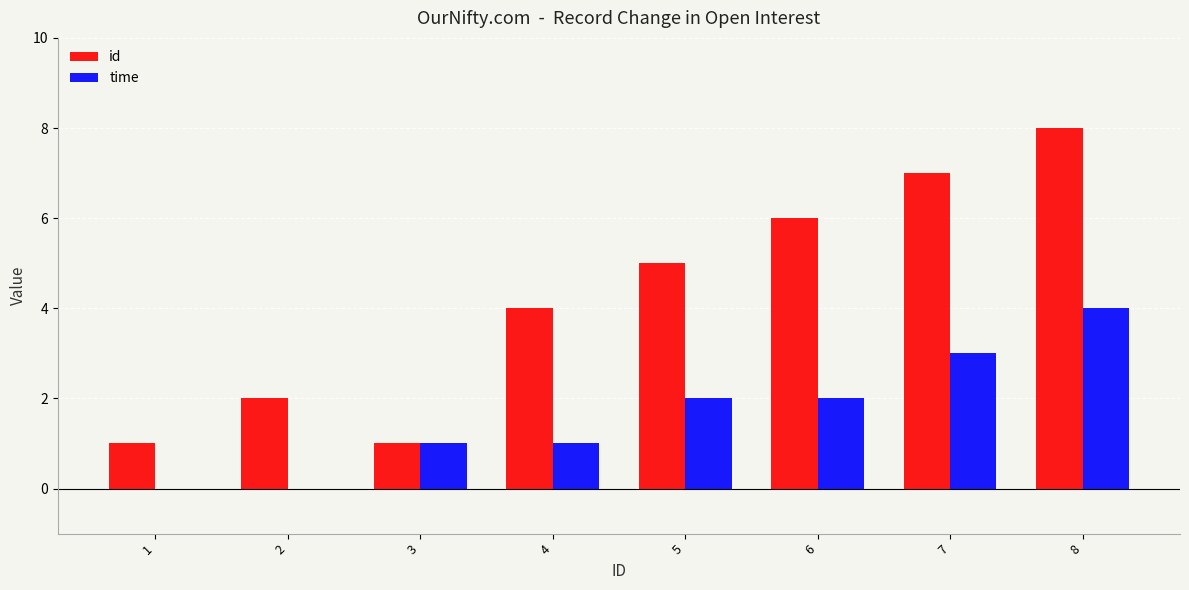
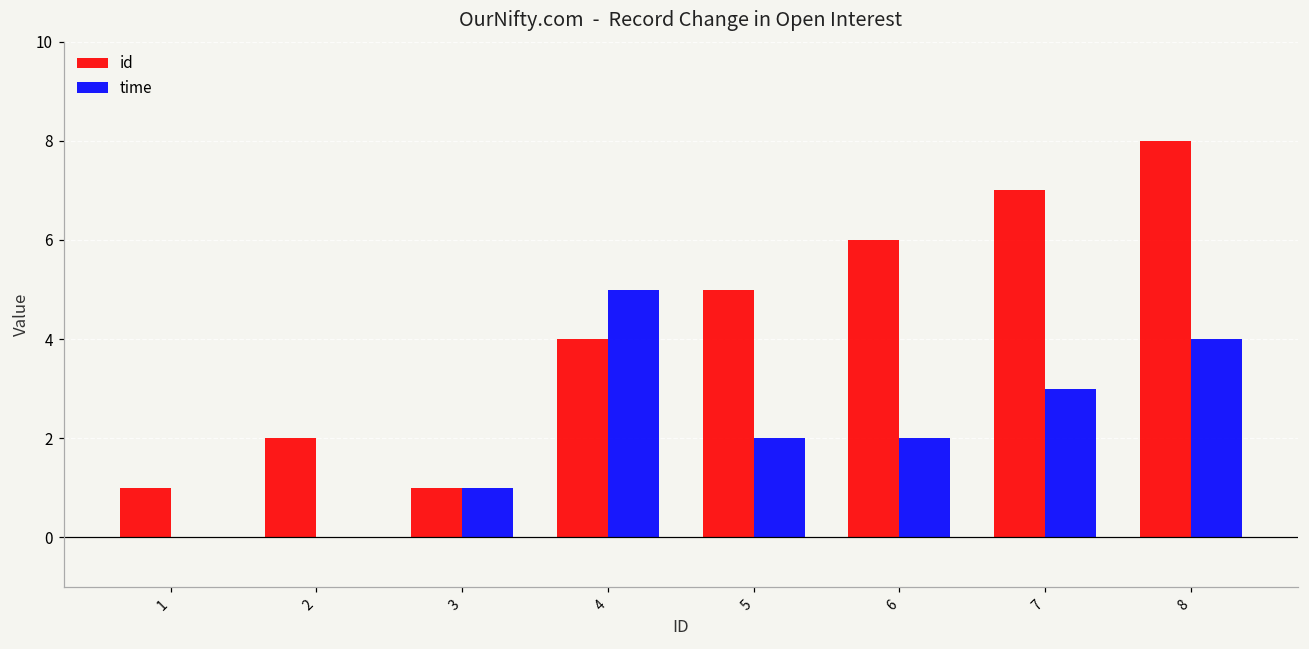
time, 4: 1 -> 5
